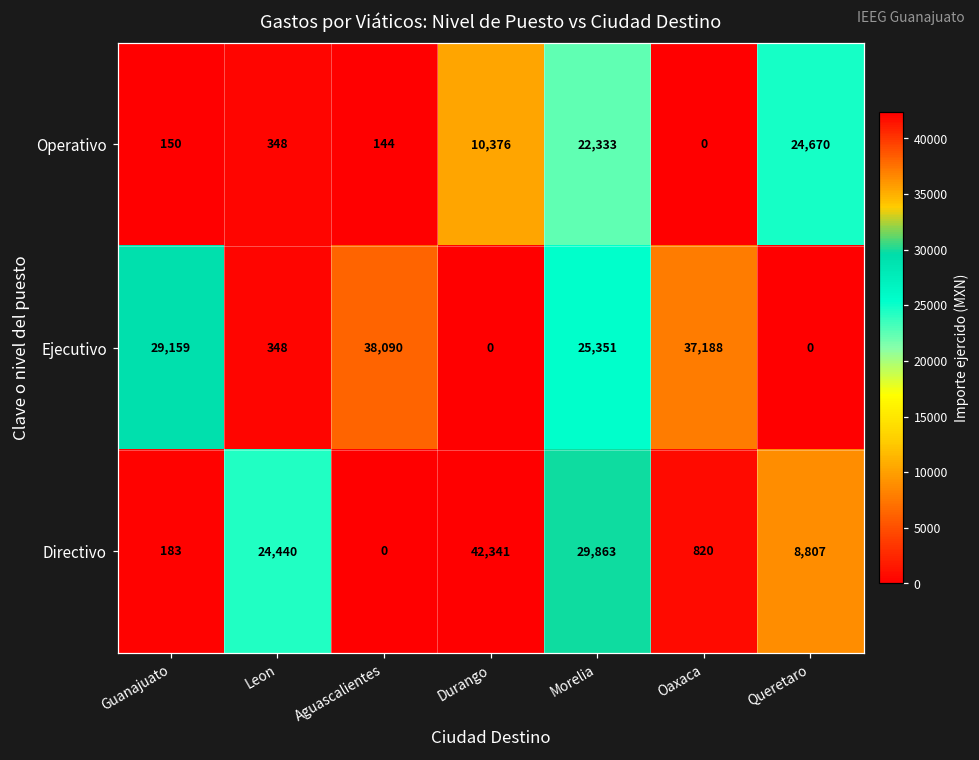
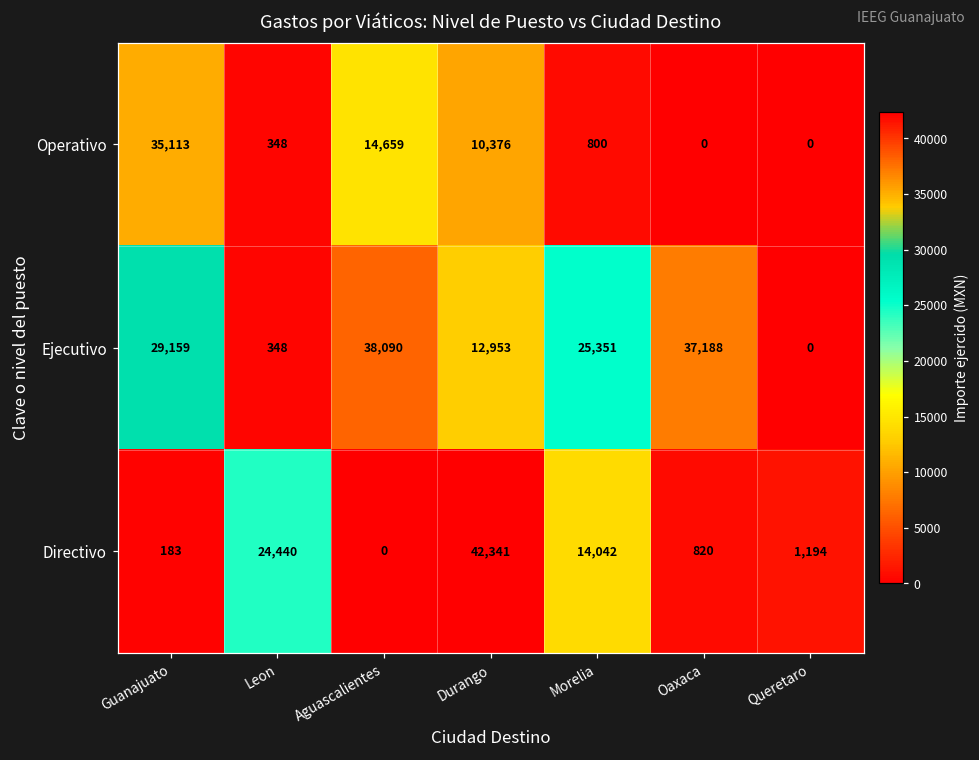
Operativo, Guanajuato: 150 -> 35,113
Operativo, Aguascalientes: 144 -> 14,659
Operativo, Morelia: 22,333 -> 800
Operativo, Queretaro: 24,670 -> 0
Ejecutivo, Durango: 0 -> 12,953
Directivo, Morelia: 29,863 -> 14,042
Directivo, Queretaro: 8,807 -> 1,194
